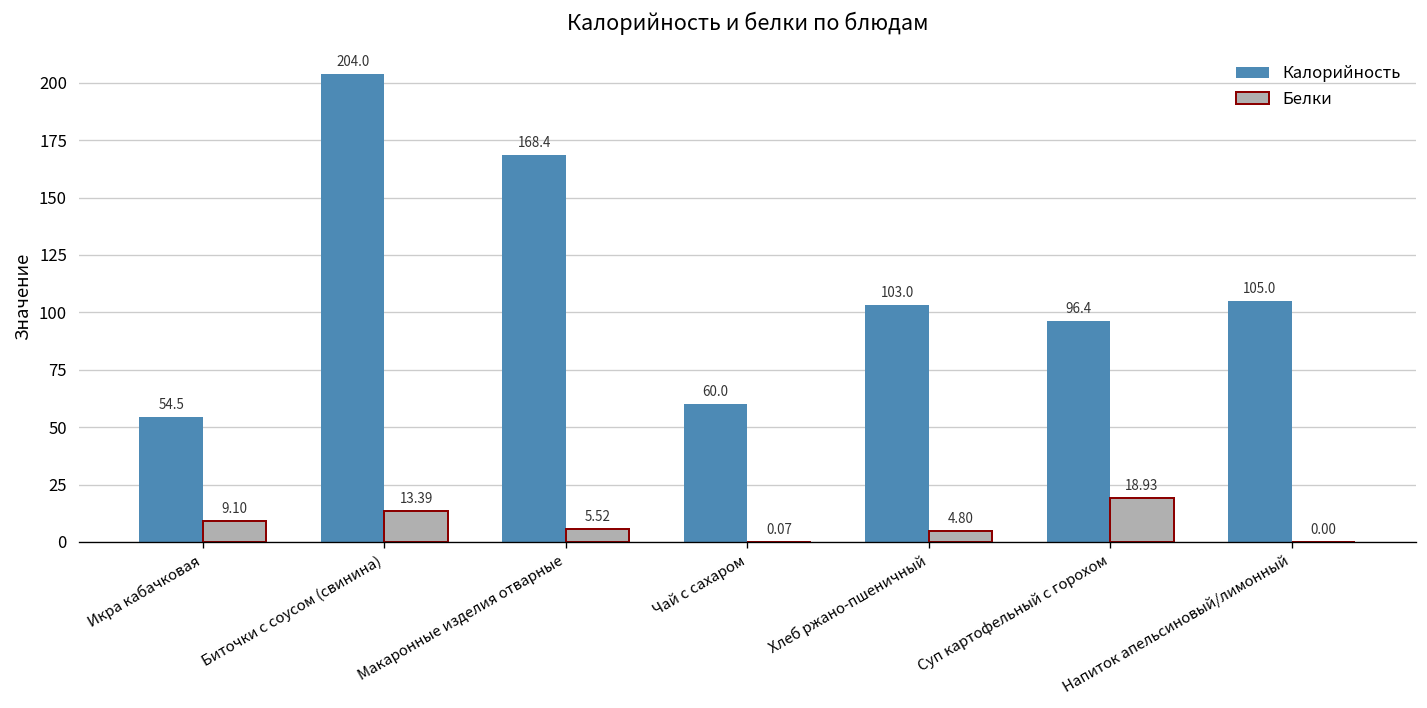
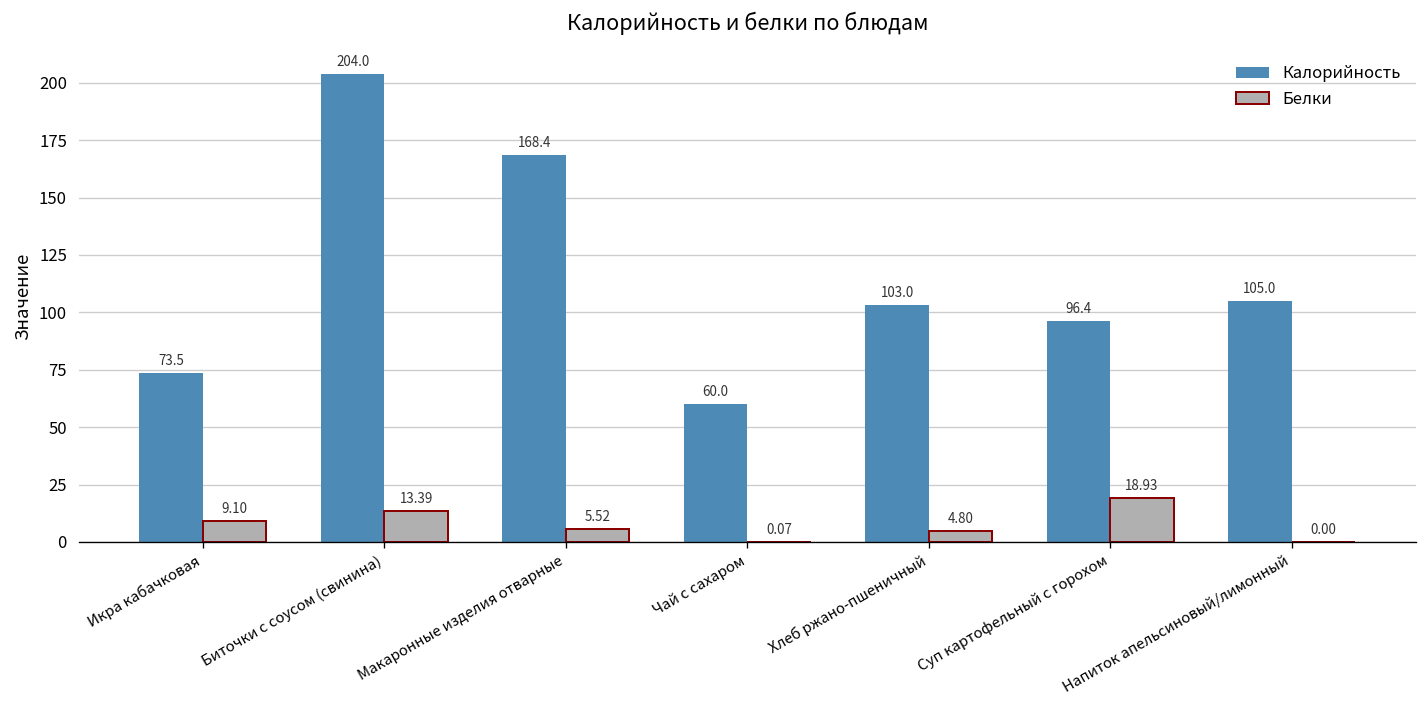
Калорийность, Икра кабачковая: 54.5 -> 73.5
